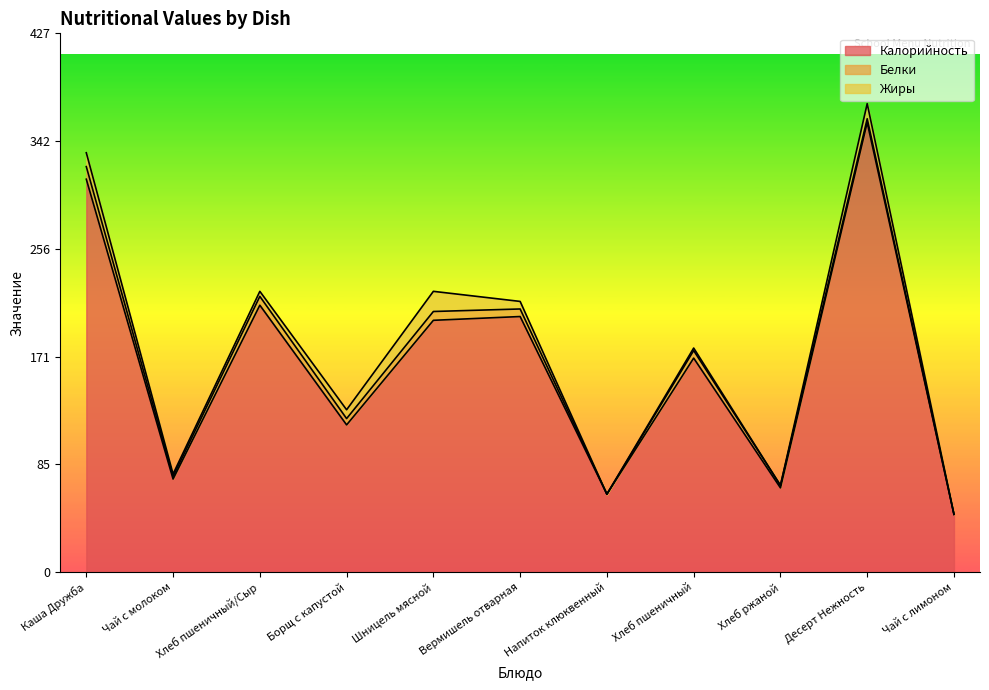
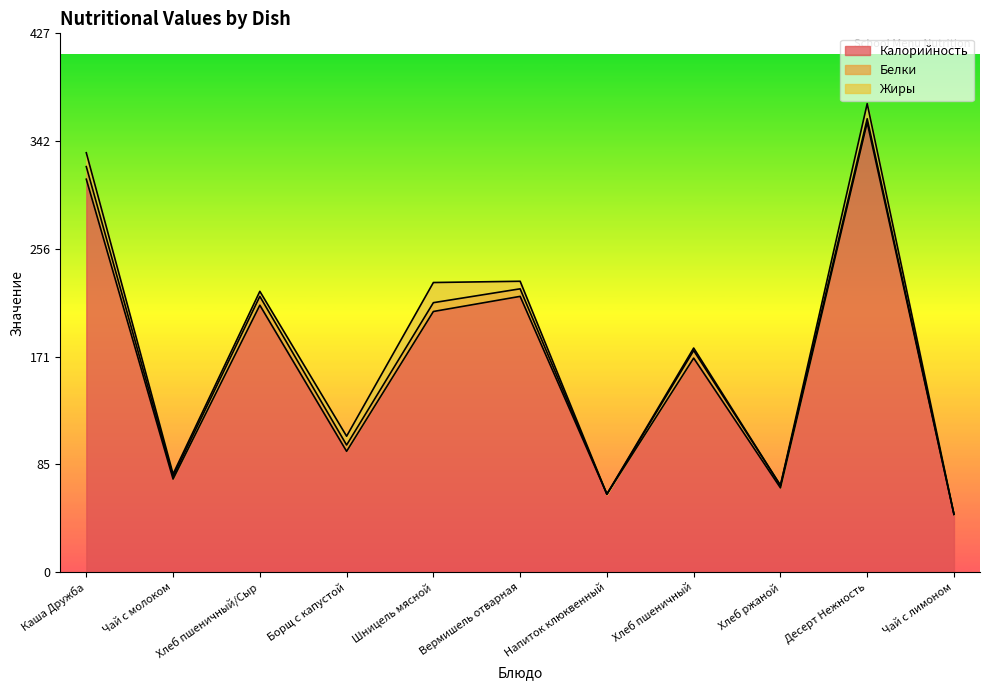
Калорийность, Борщ с капустой: 117 -> 96
Калорийность, Шницель мясной: 200 -> 207
Калорийность, Вермишель отварная: 203 -> 219
